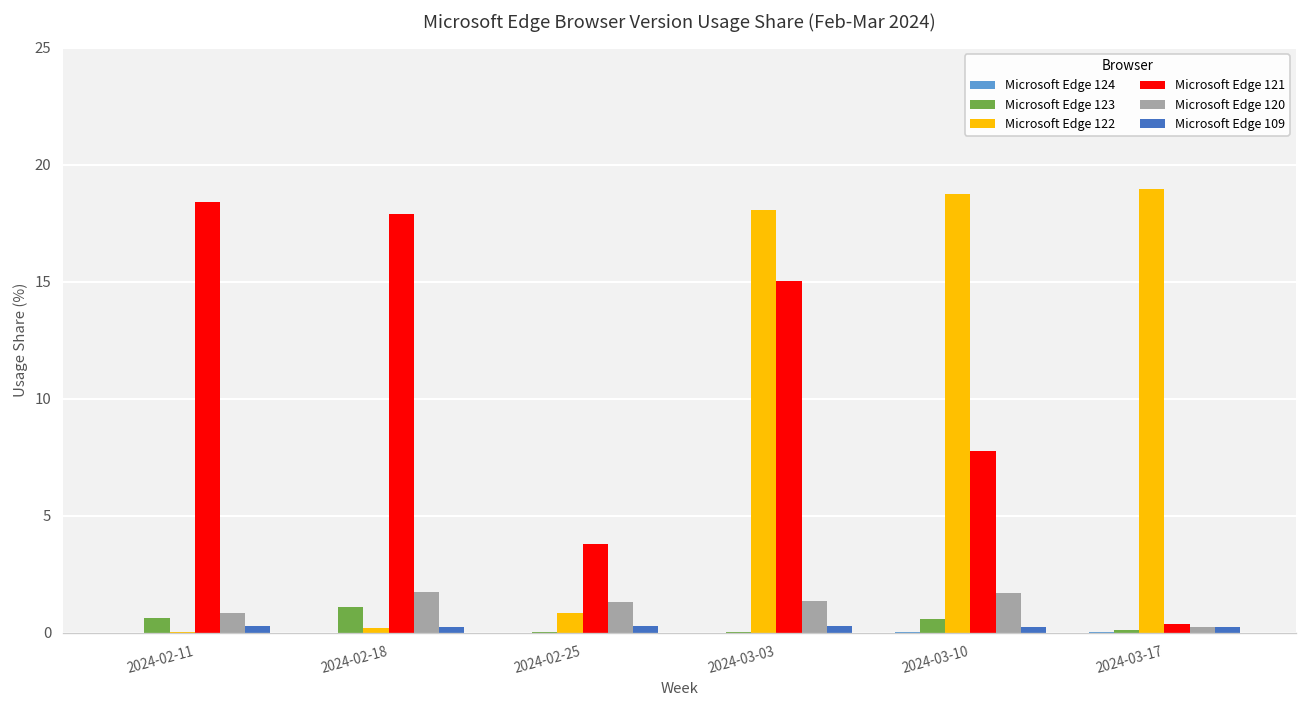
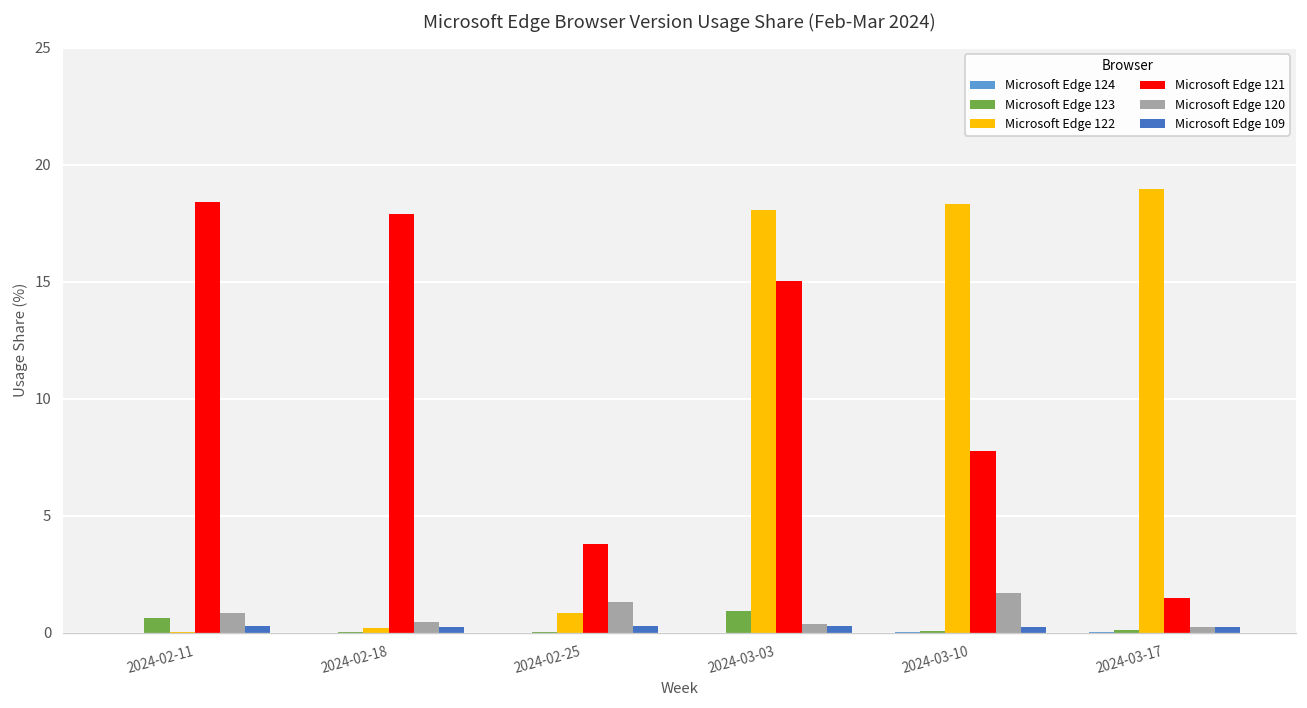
Microsoft Edge 123, 2024-02-18: 1.1 -> 0.0
Microsoft Edge 120, 2024-02-18: 1.7 -> 0.4
Microsoft Edge 123, 2024-03-03: 0.0 -> 0.9
Microsoft Edge 120, 2024-03-03: 1.4 -> 0.4
Microsoft Edge 123, 2024-03-10: 0.6 -> 0.1
Microsoft Edge 122, 2024-03-10: 18.8 -> 18.3
Microsoft Edge 121, 2024-03-17: 0.4 -> 1.5
